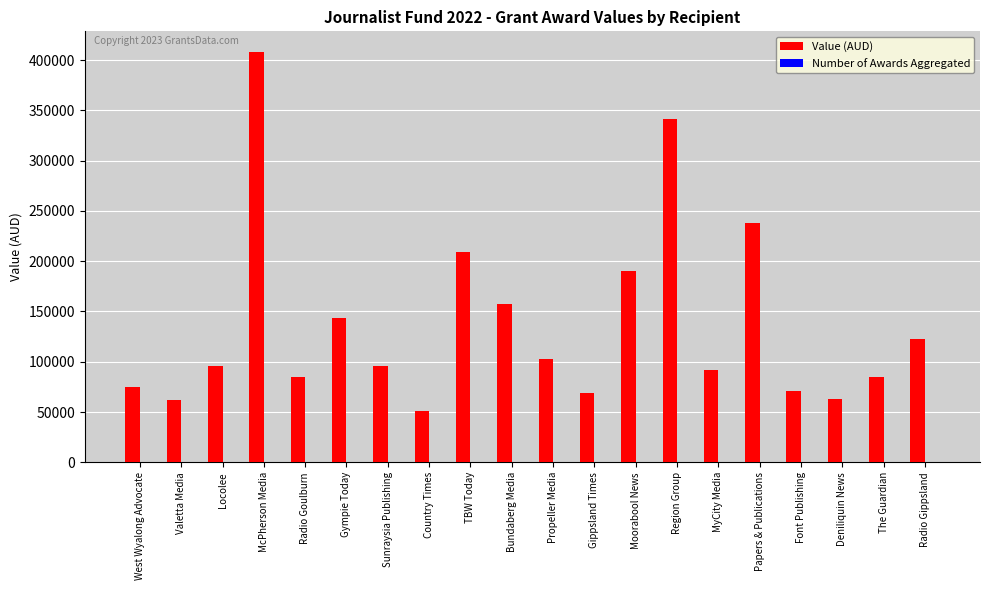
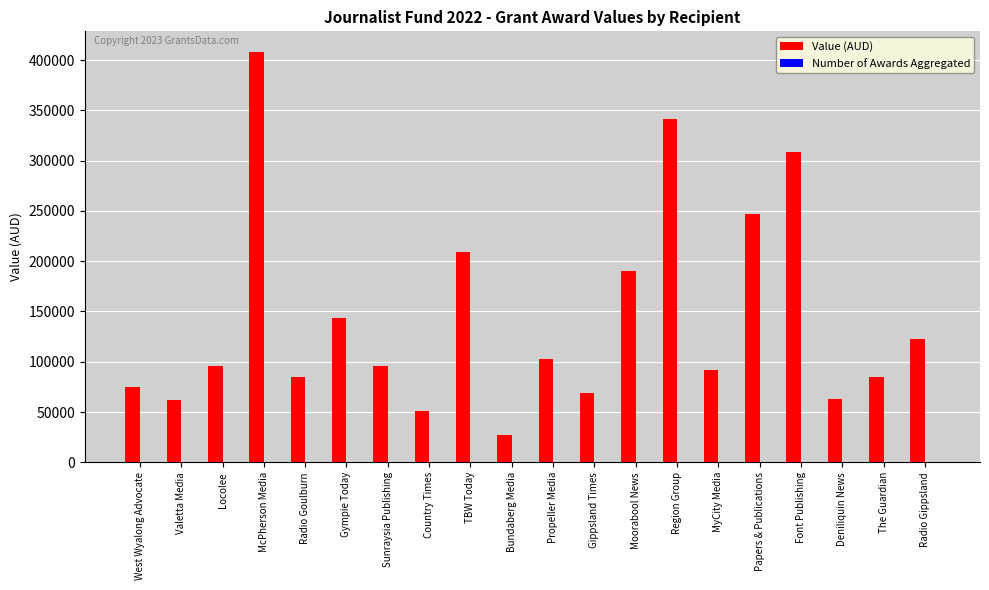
Value (AUD), Bundaberg Media: 158000 -> 27000
Value (AUD), Papers & Publications: 238000 -> 247000
Value (AUD), Font Publishing: 71000 -> 309000
